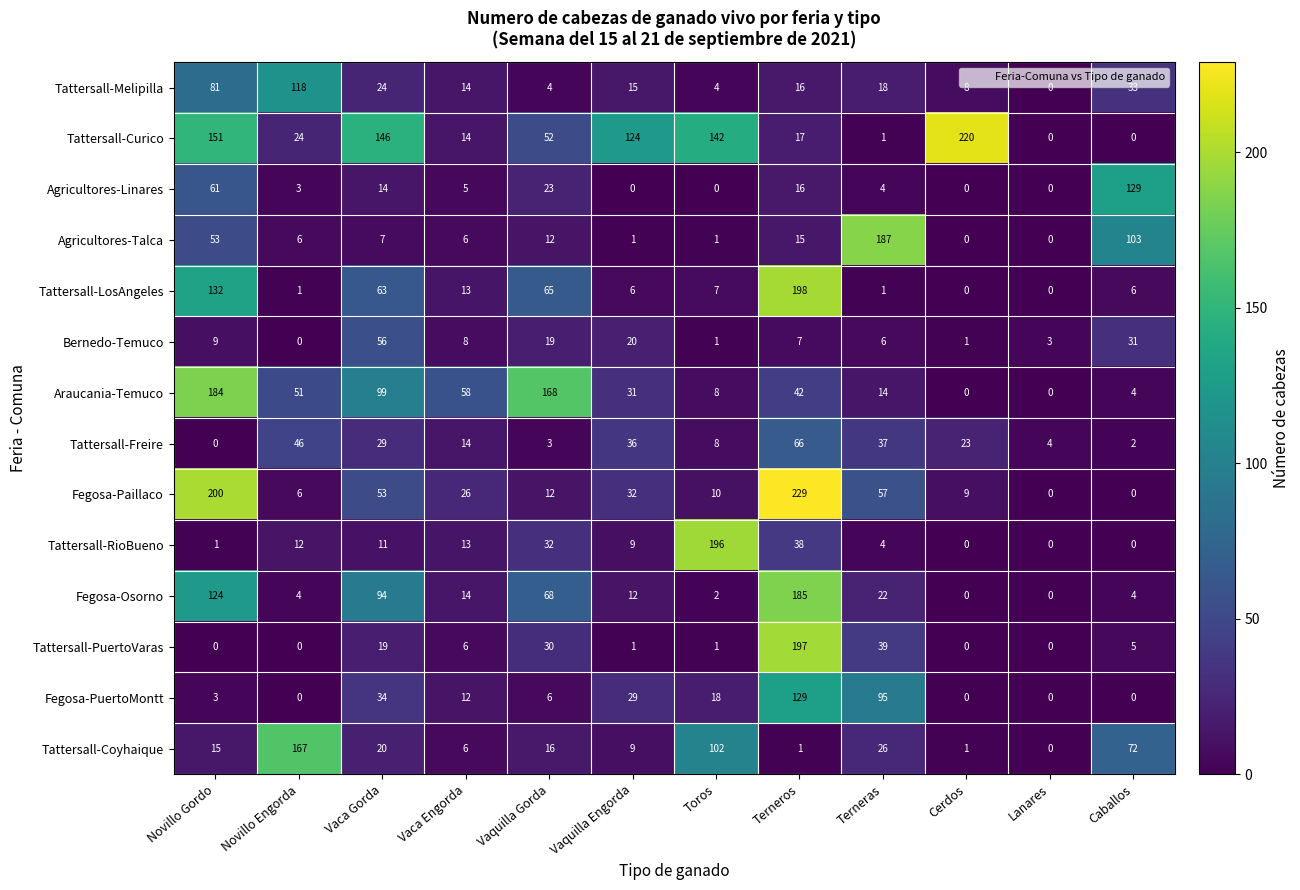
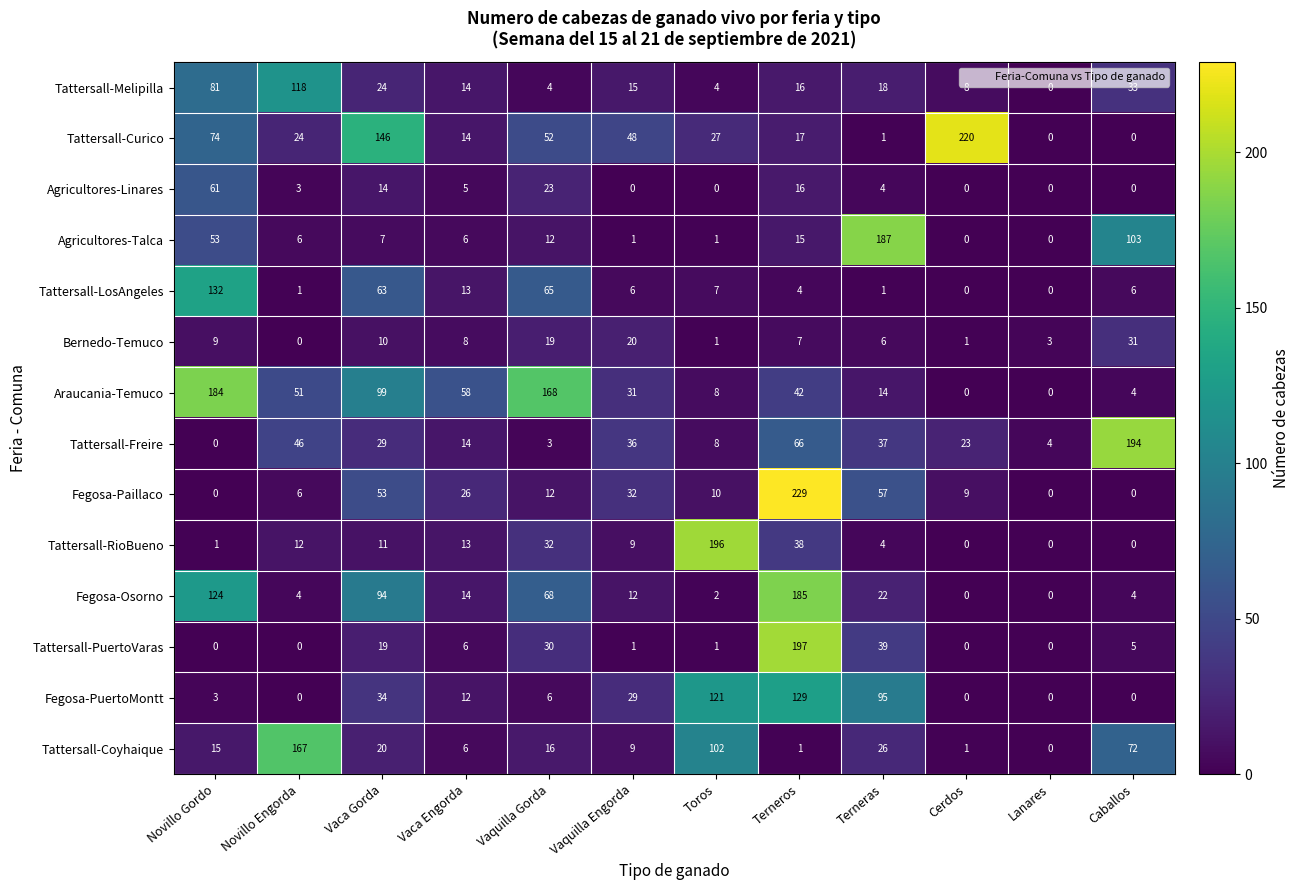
Tattersall-Curico, Novillo Gordo: 151 -> 74
Tattersall-Curico, Vaquilla Engorda: 124 -> 48
Tattersall-Curico, Toros: 142 -> 27
Agricultores-Linares, Caballos: 129 -> 0
Tattersall-LosAngeles, Terneros: 198 -> 4
Bernedo-Temuco, Vaca Gorda: 56 -> 10
Tattersall-Freire, Caballos: 2 -> 194
Fegosa-Paillaco, Novillo Gordo: 200 -> 0
Fegosa-PuertoMontt, Toros: 18 -> 121
